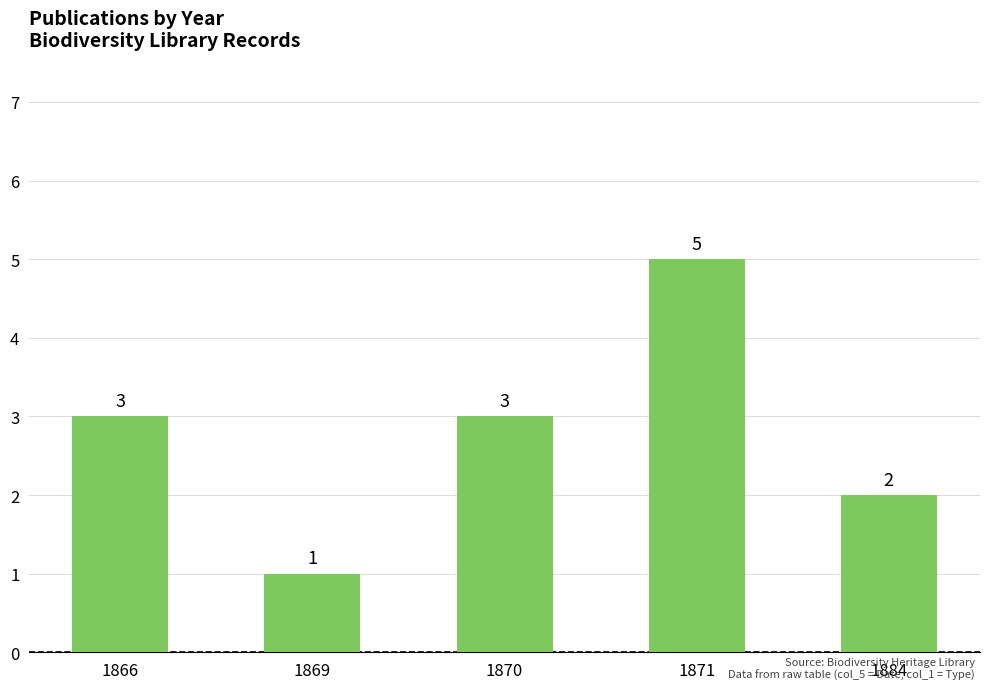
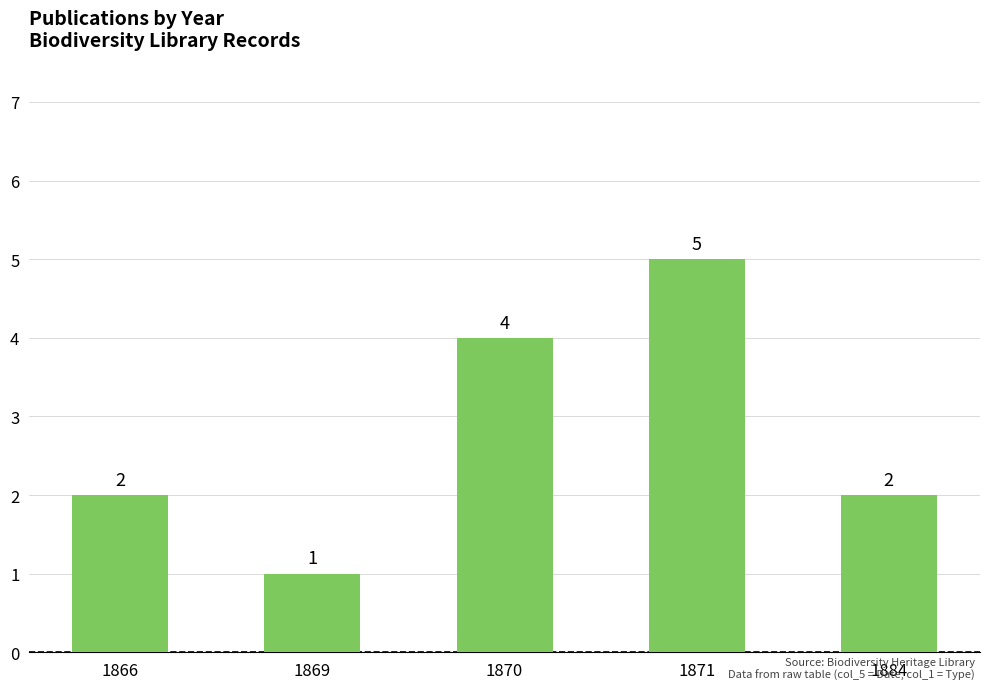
1866: 3 -> 2
1870: 3 -> 4
